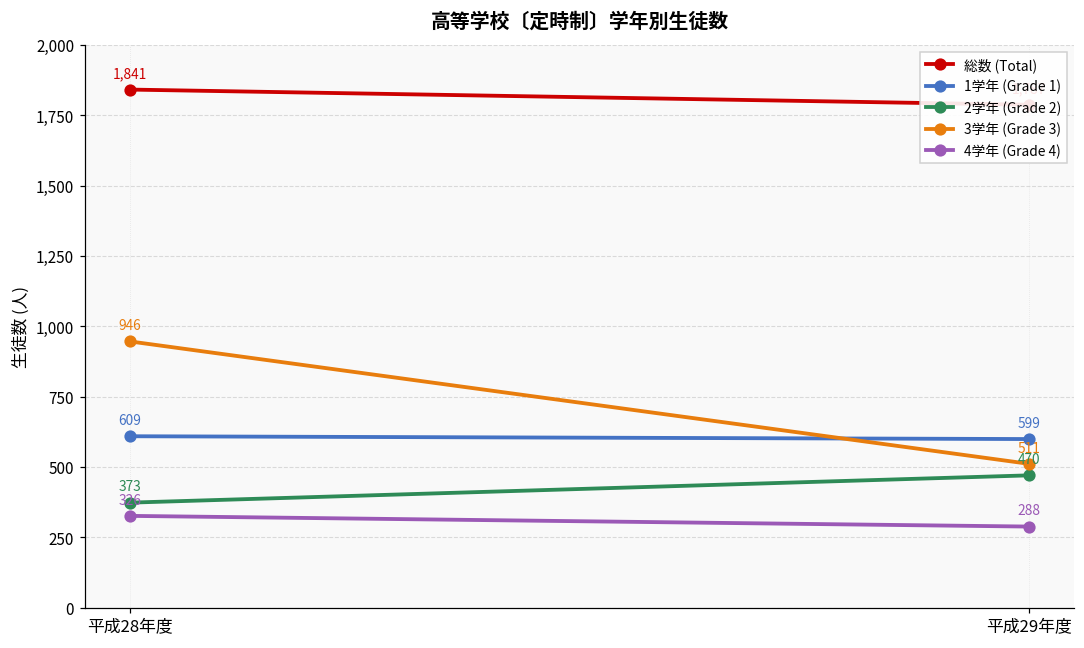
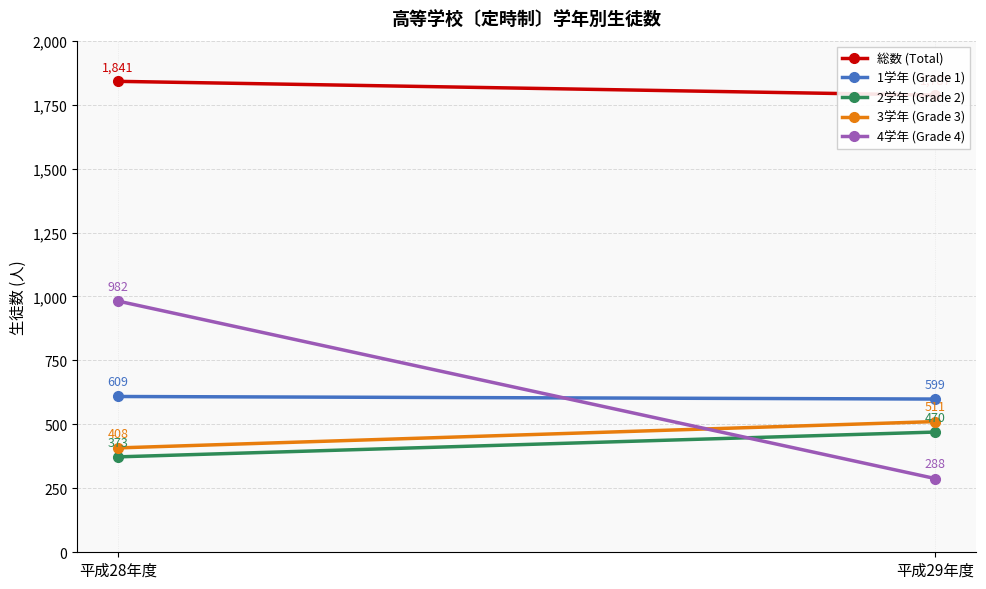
3学年 (Grade 3), 平成28年度: 946 -> 408
4学年 (Grade 4), 平成28年度: 326 -> 982
